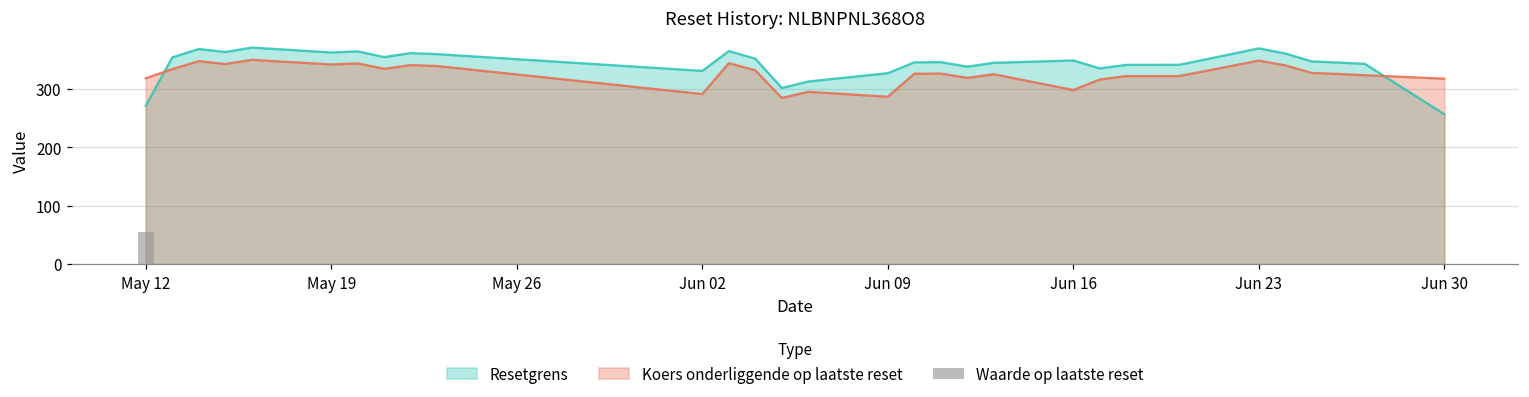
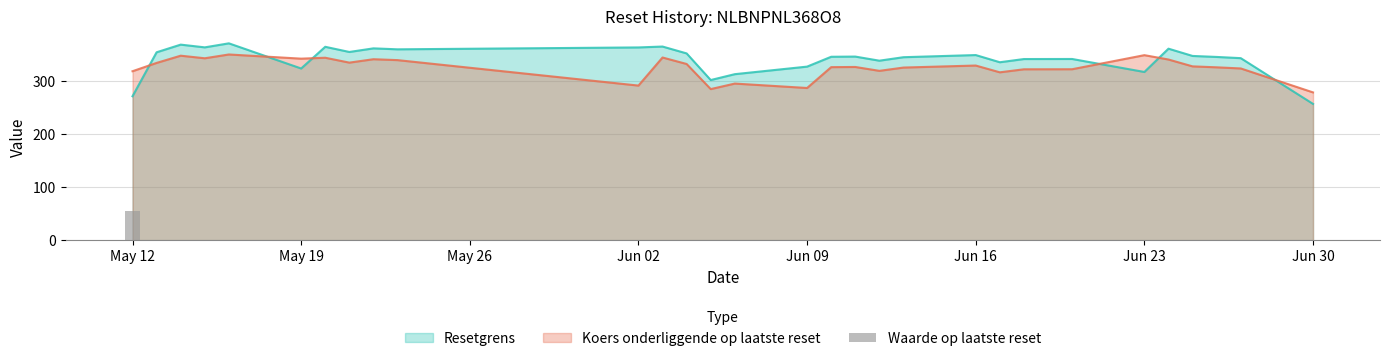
Resetgrens, May 19: 360 -> 320
Resetgrens, Jun 02: 330 -> 360
Koers onderliggende op laatste reset, Jun 16: 300 -> 330
Resetgrens, Jun 23: 370 -> 320
Koers onderliggende op laatste reset, Jun 30: 320 -> 280
